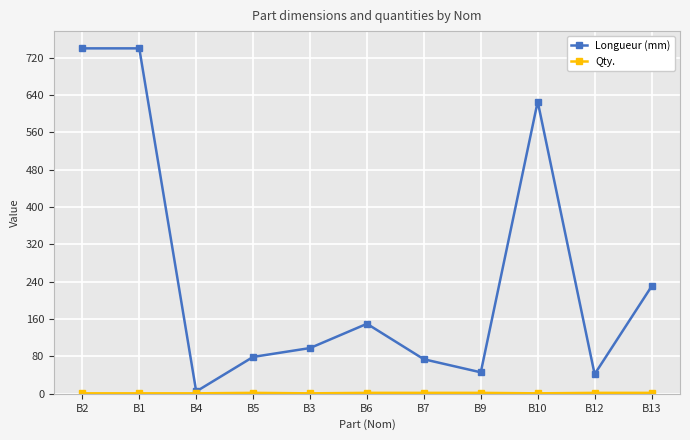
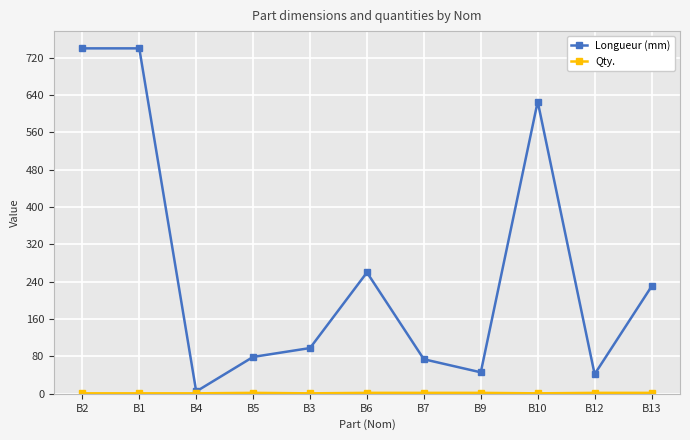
Longueur (mm), B6: 150 -> 260
